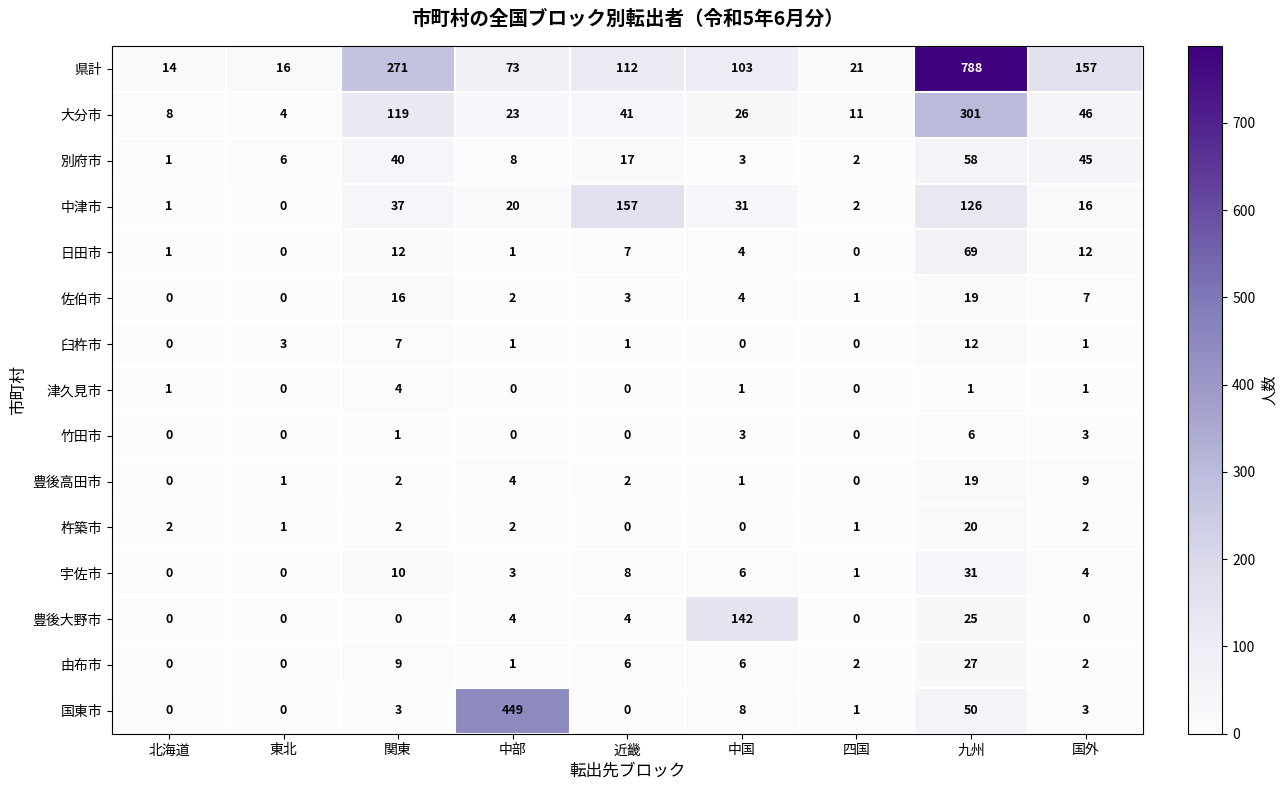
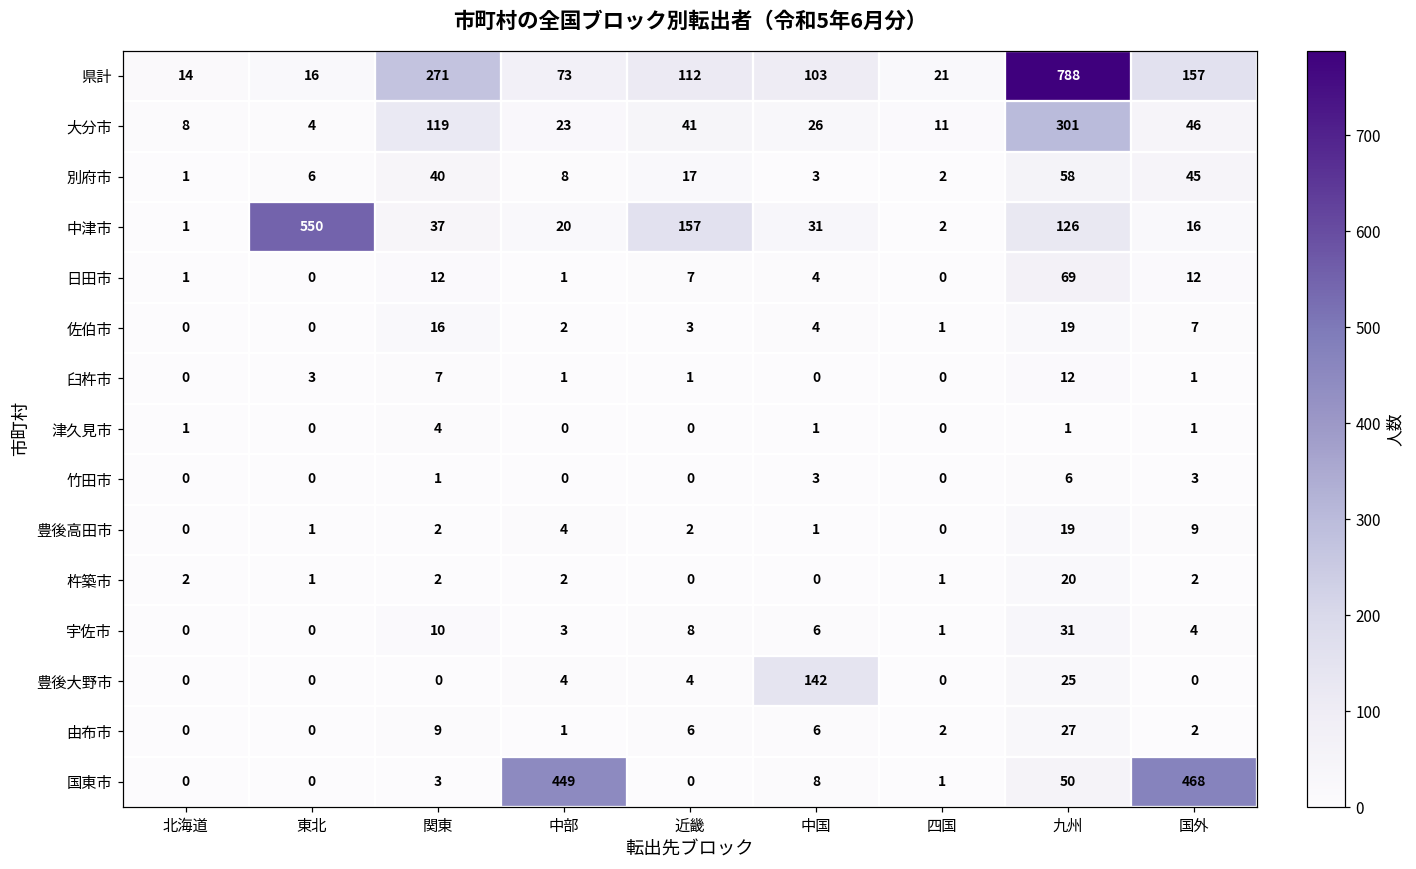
中津市, 東北: 0 -> 550
国東市, 国外: 3 -> 468
